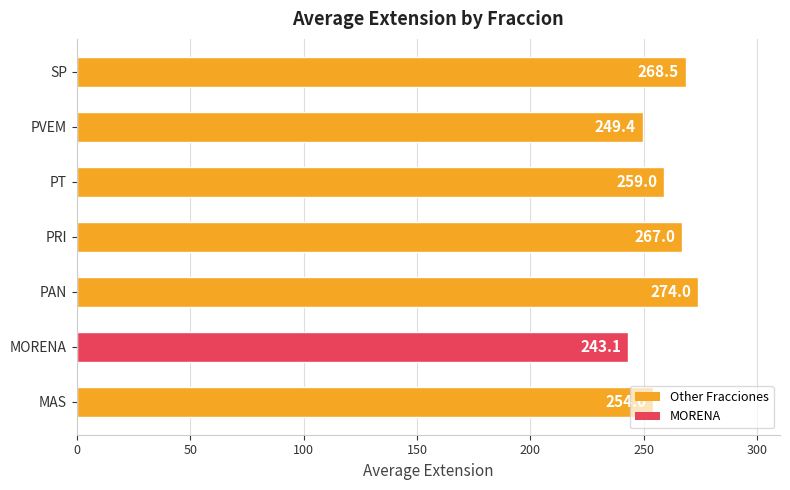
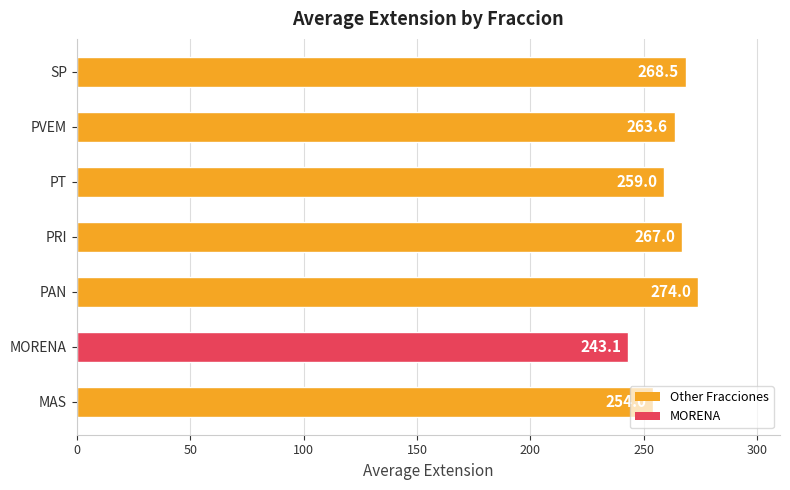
PVEM: 249.4 -> 263.6
